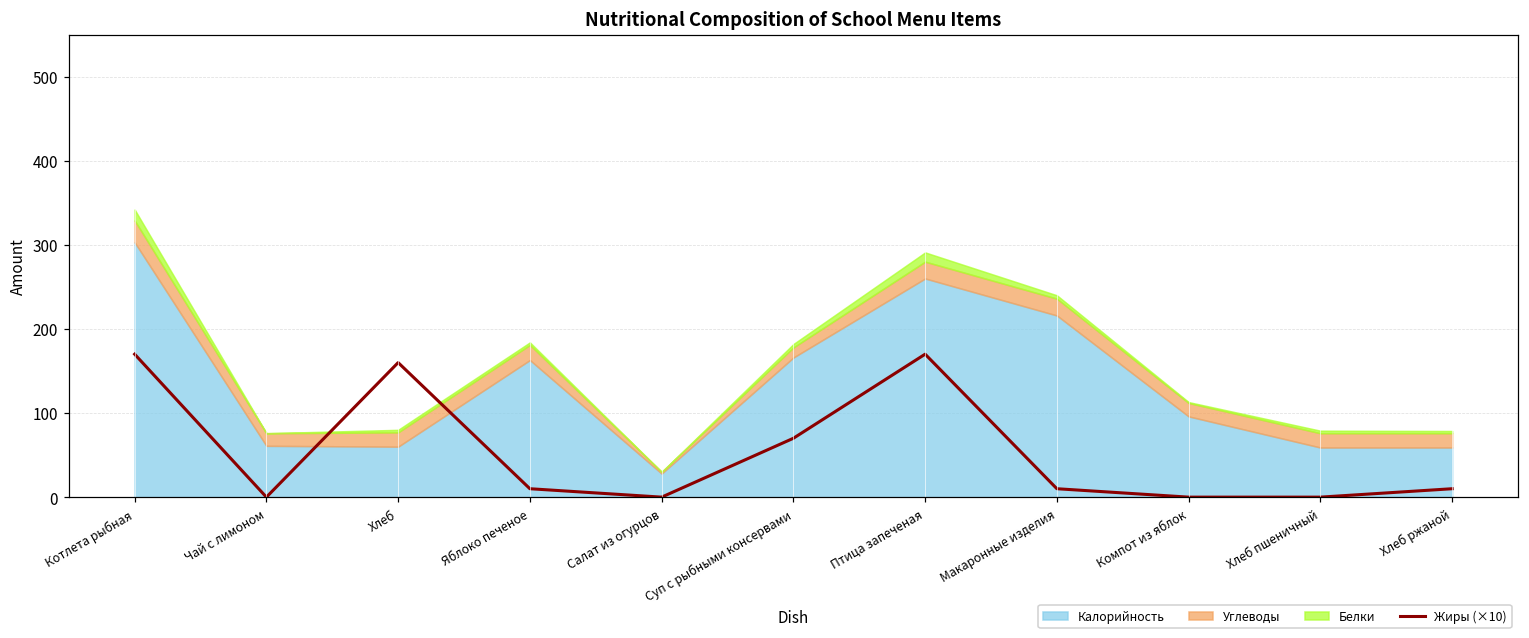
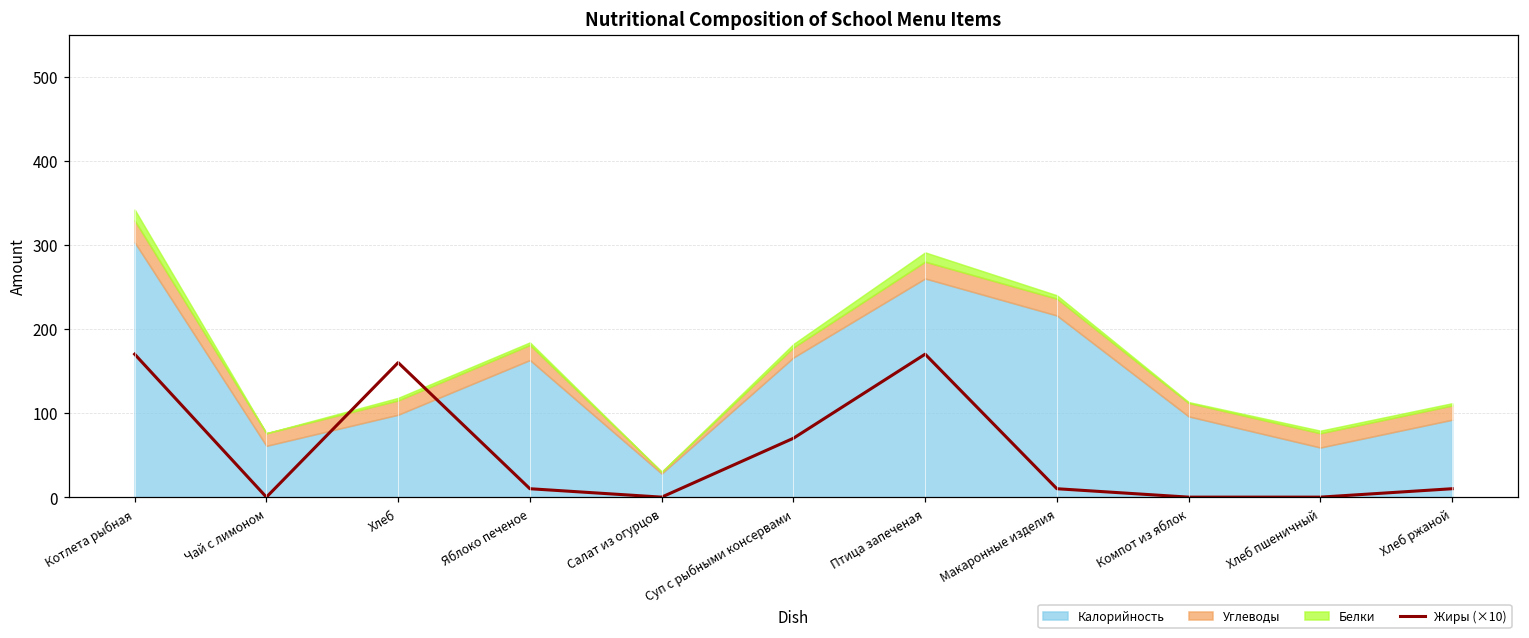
Калорийность, Хлеб: 60 -> 100
Калорийность, Хлеб ржаной: 60 -> 90
